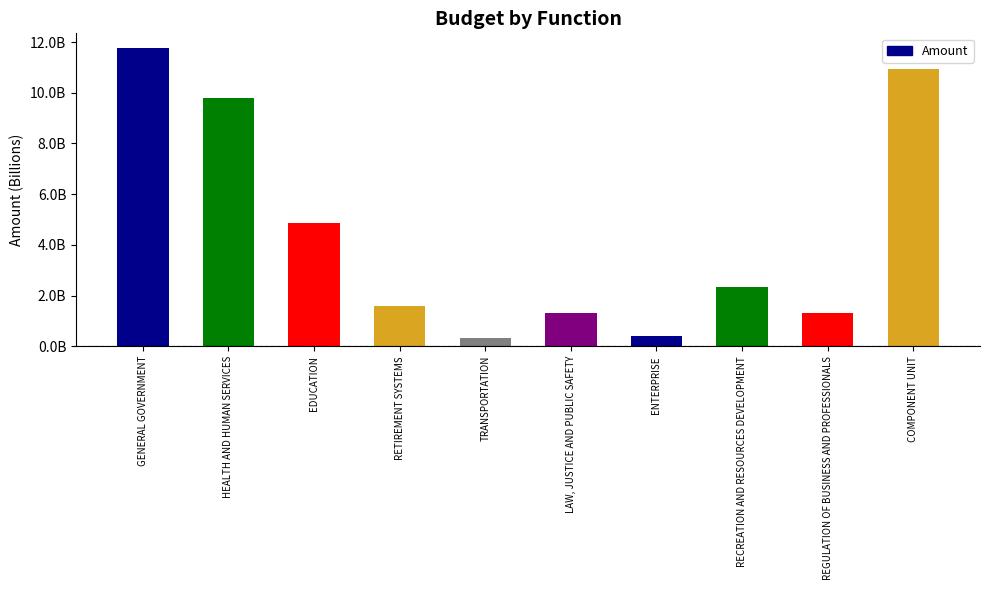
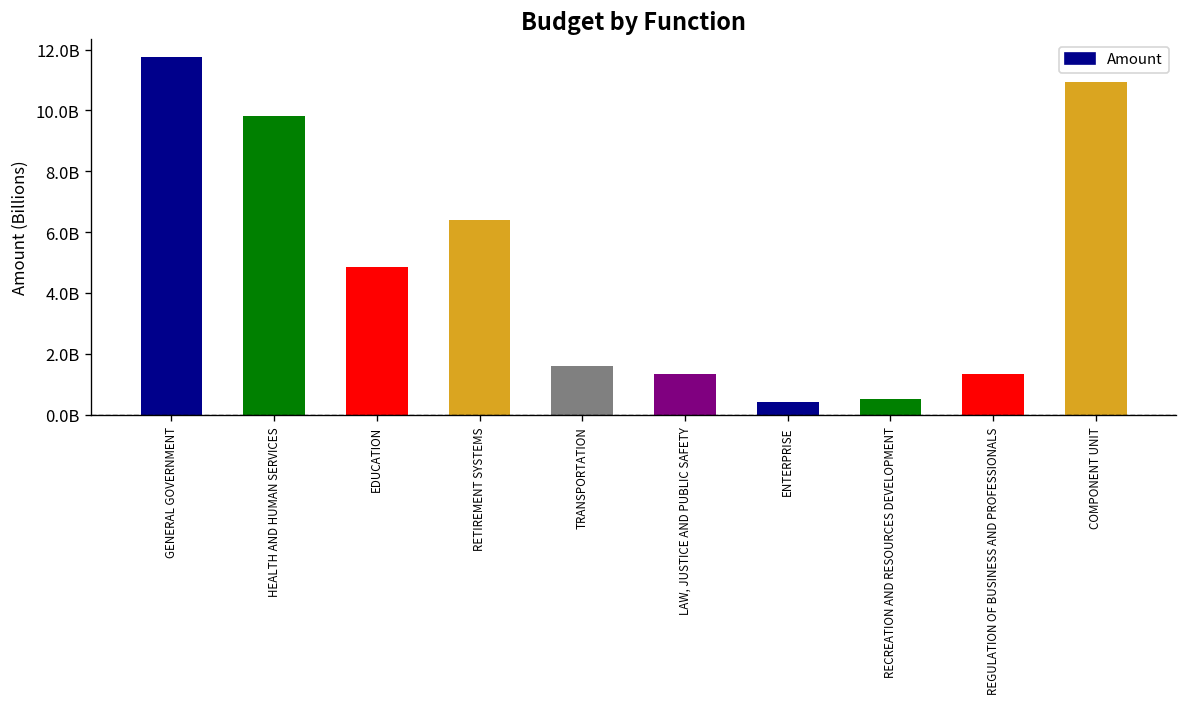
RETIREMENT SYSTEMS: 1600000000 -> 6400000000
TRANSPORTATION: 300000000 -> 1600000000
RECREATION AND RESOURCES DEVELOPMENT: 2300000000 -> 500000000
